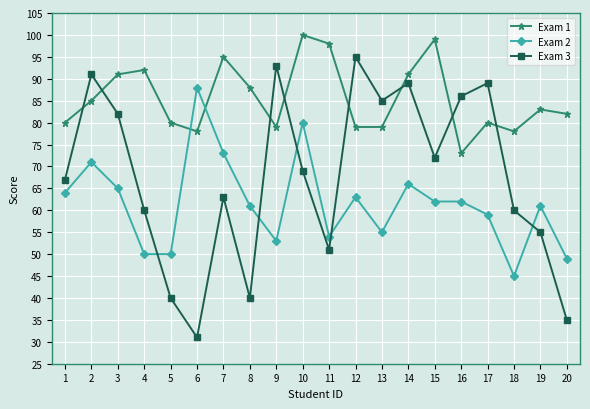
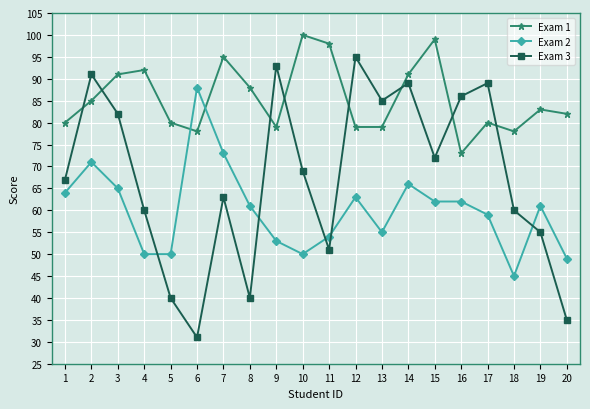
Exam 2, 10: 80 -> 50
